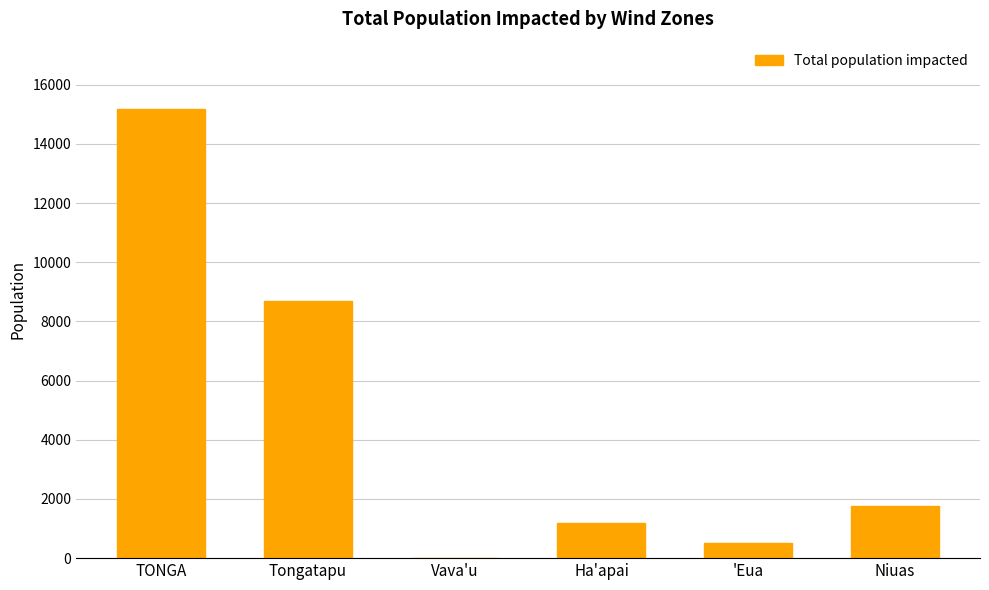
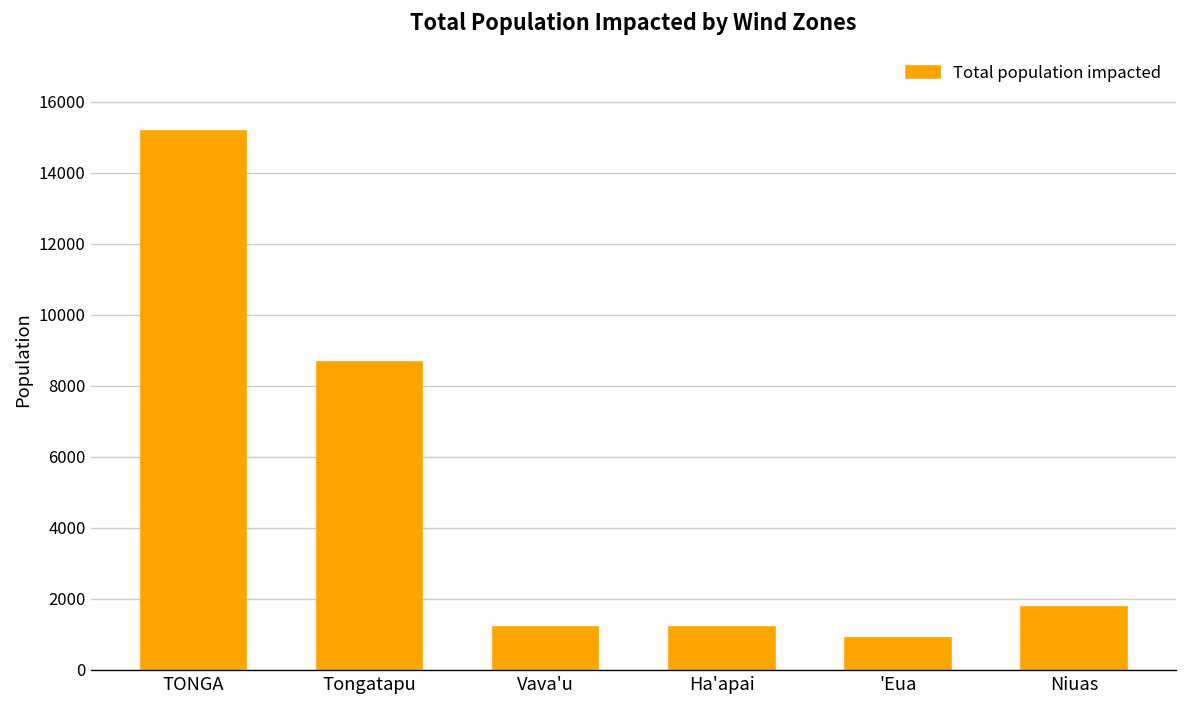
Vava'u: 0 -> 1200
'Eua: 500 -> 900
